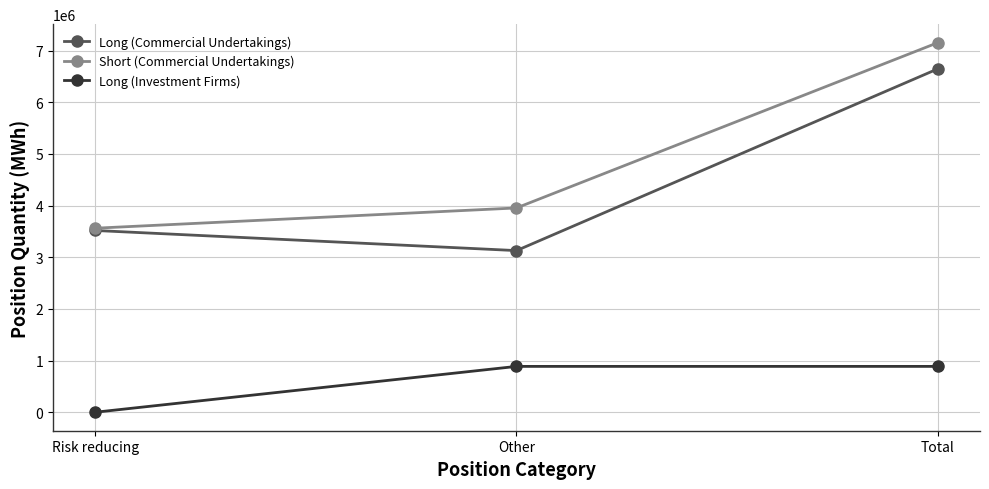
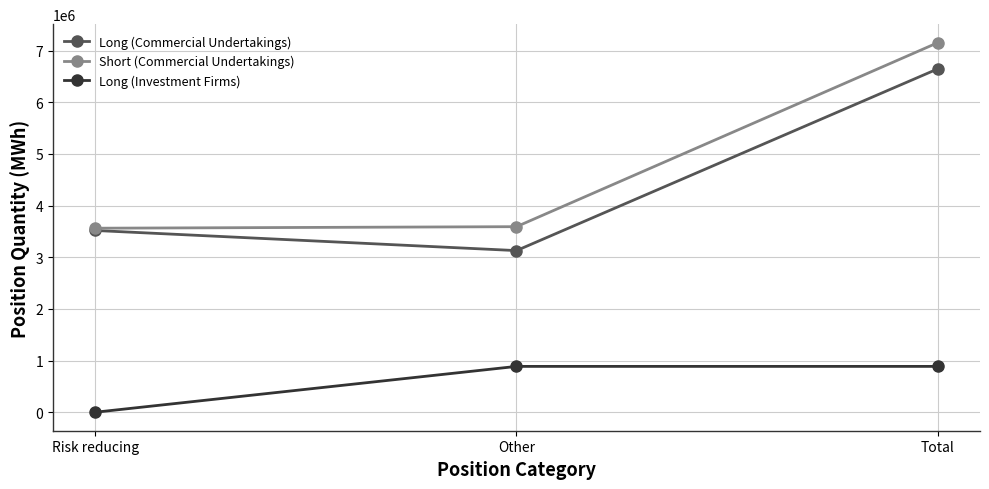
Short (Commercial Undertakings), Other: 4000000 -> 3600000
